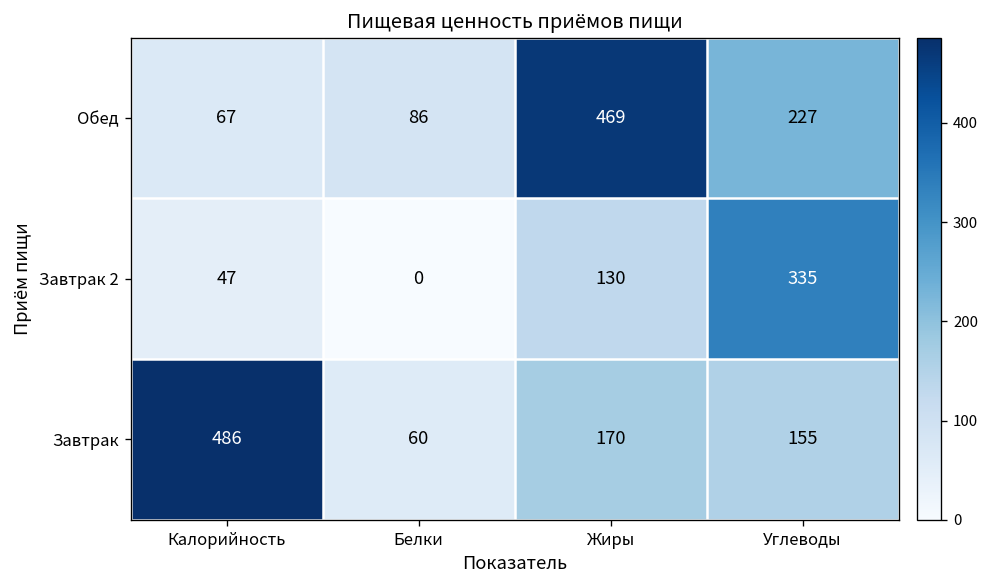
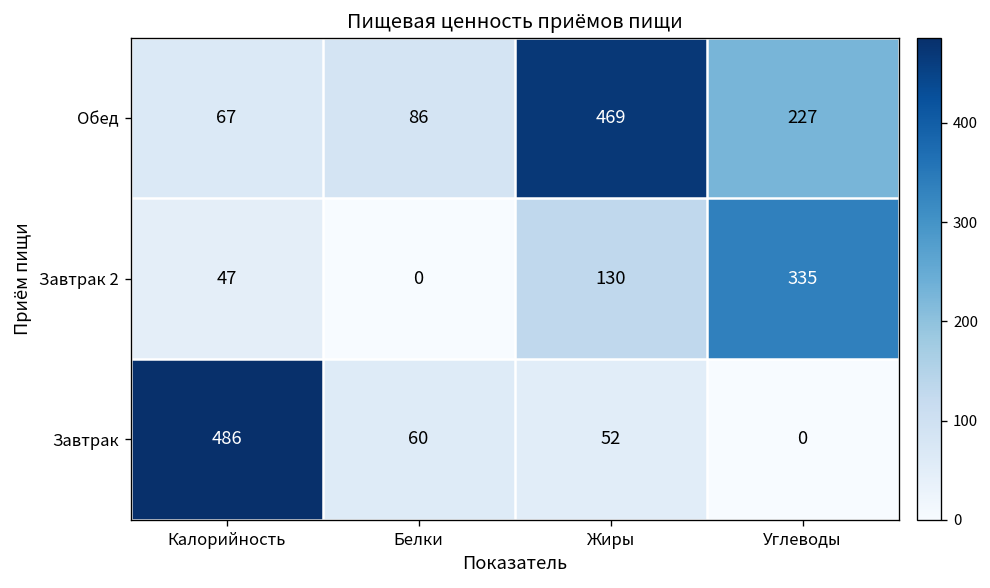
Завтрак, Жиры: 170 -> 52
Завтрак, Углеводы: 155 -> 0
